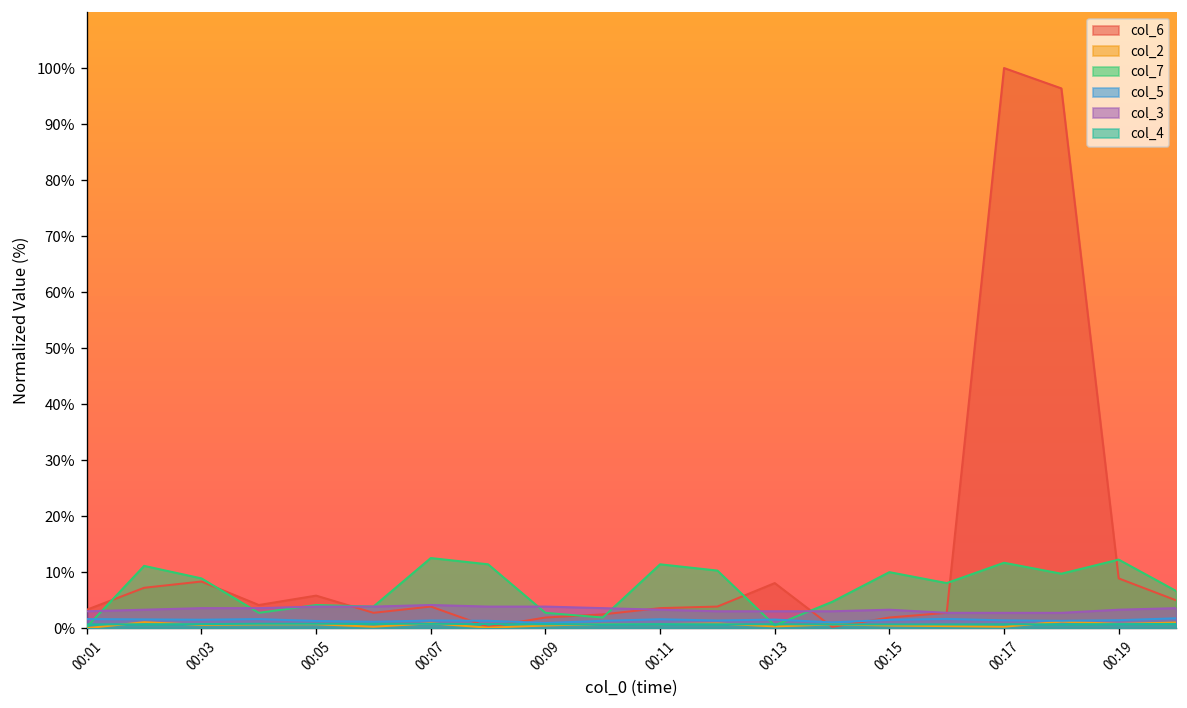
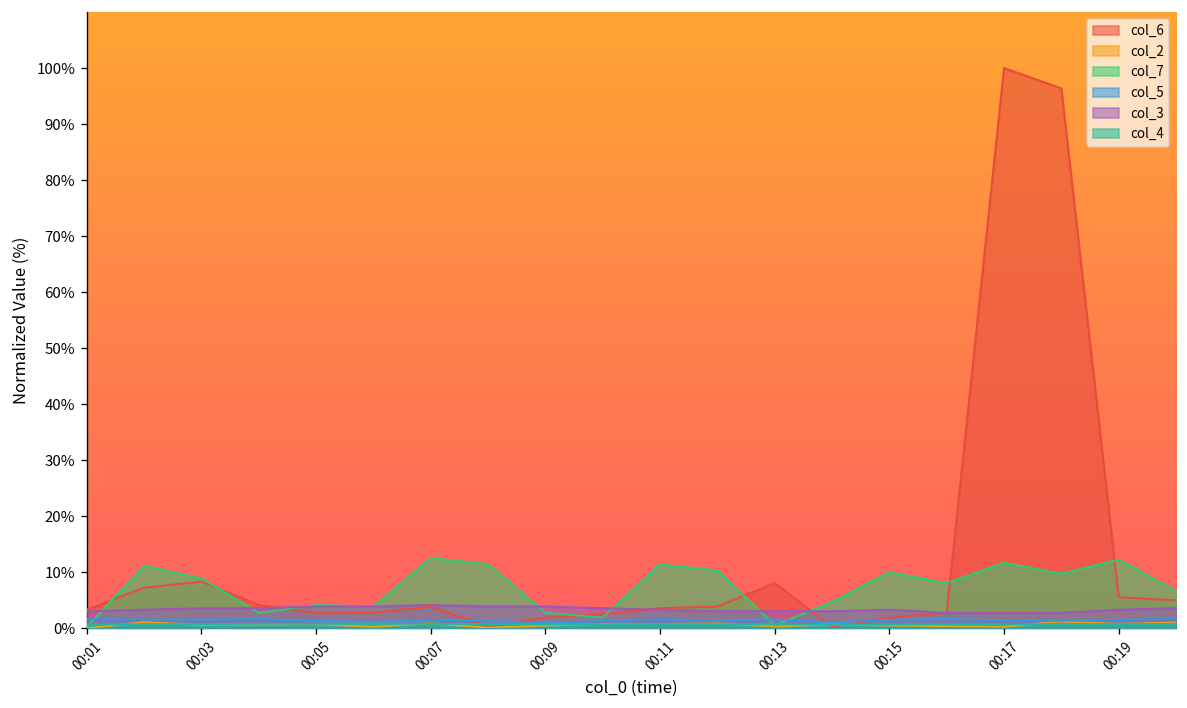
col_6, 00:05: 6% -> 3%
col_6, 00:19: 9% -> 6%
